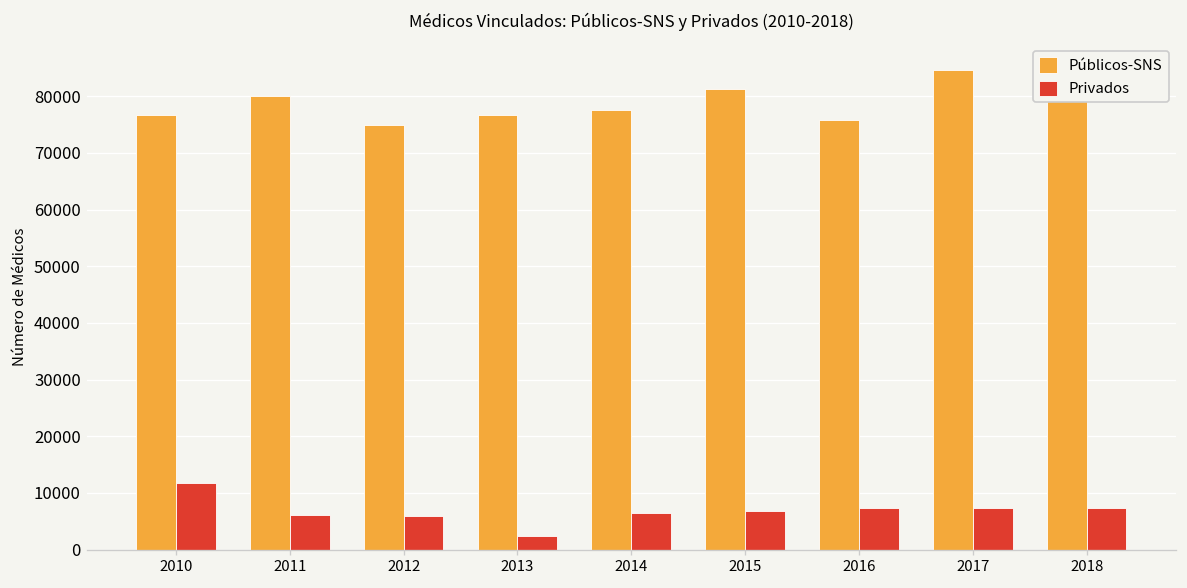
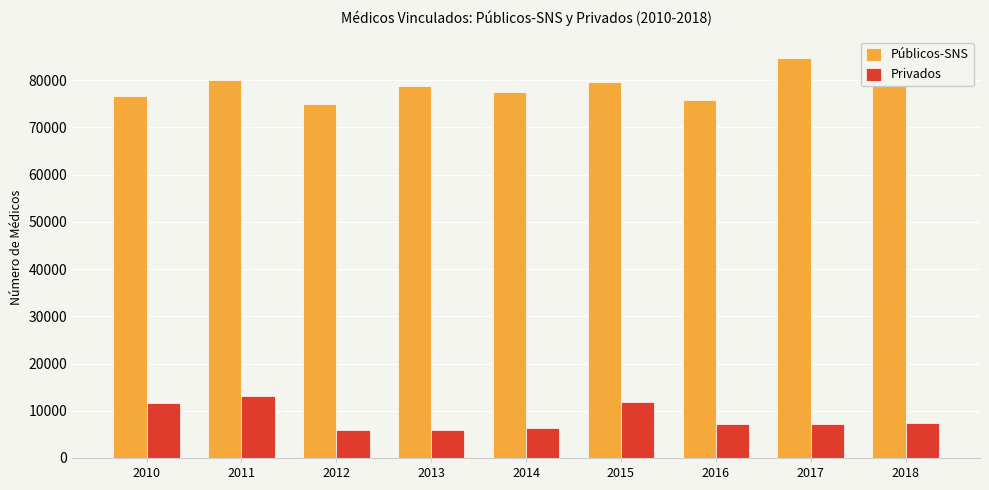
Privados, 2011: 6000 -> 13000
Públicos-SNS, 2013: 77000 -> 79000
Privados, 2013: 2000 -> 6000
Públicos-SNS, 2015: 81000 -> 80000
Privados, 2015: 7000 -> 12000
